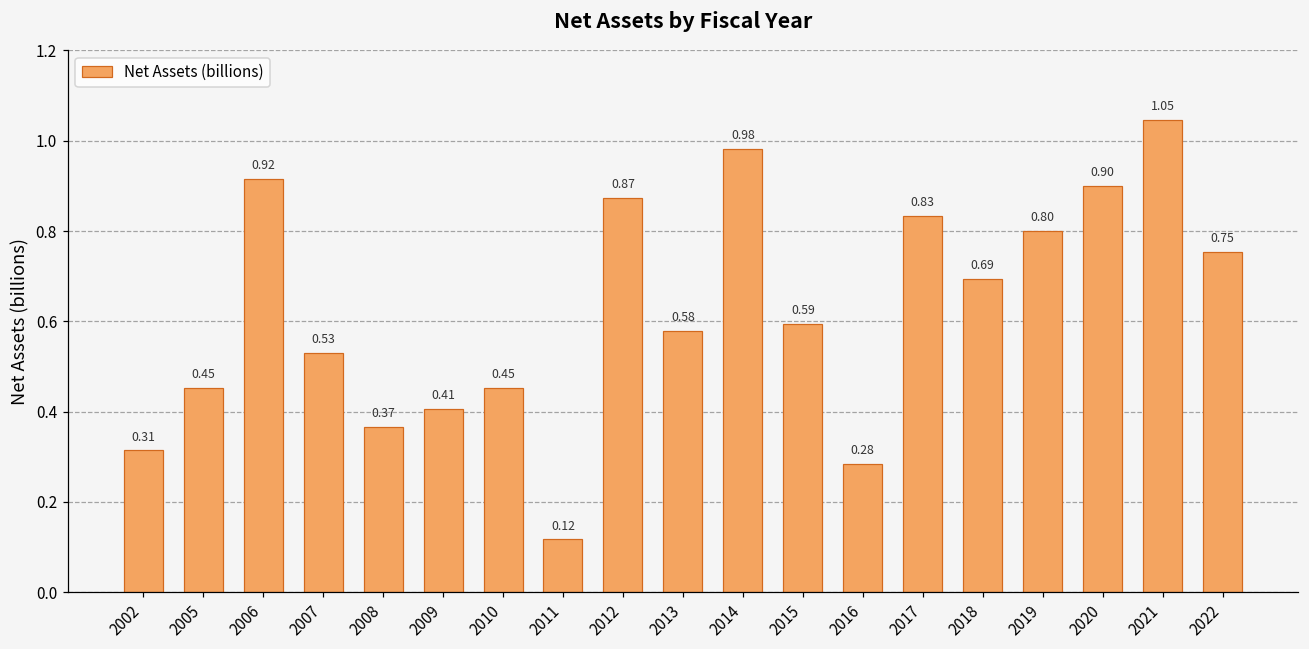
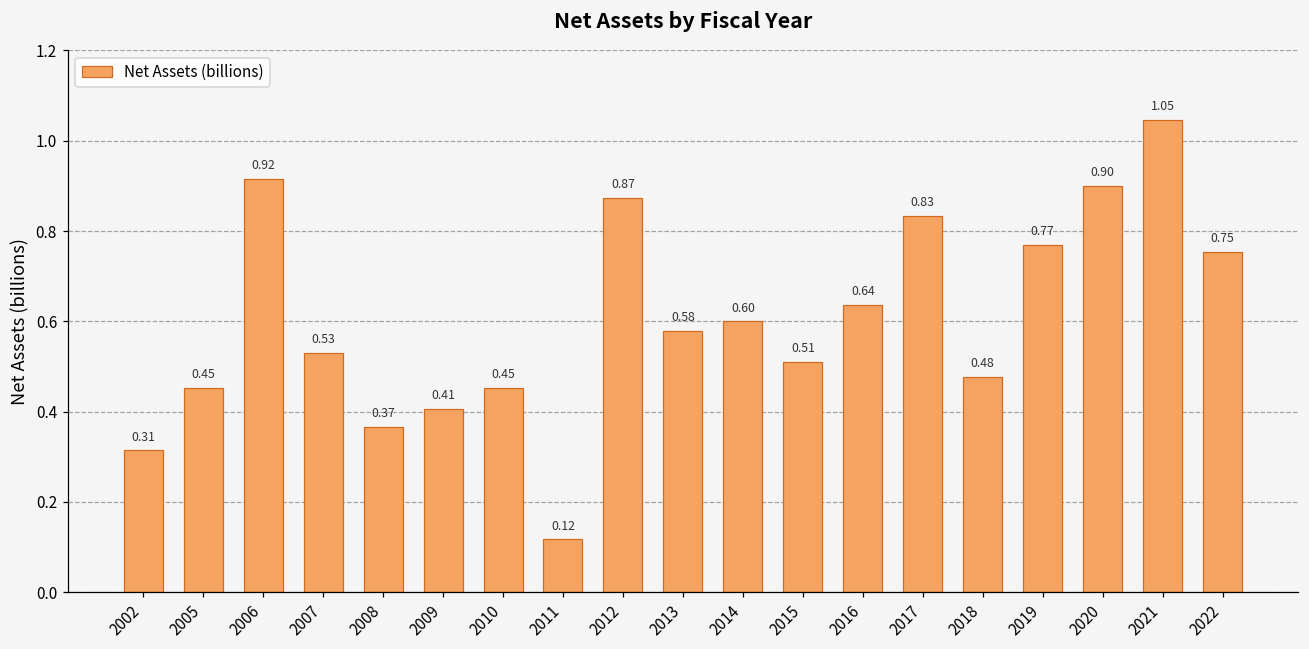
2014: 0.98 -> 0.60
2015: 0.59 -> 0.51
2016: 0.28 -> 0.64
2018: 0.69 -> 0.48
2019: 0.80 -> 0.77
